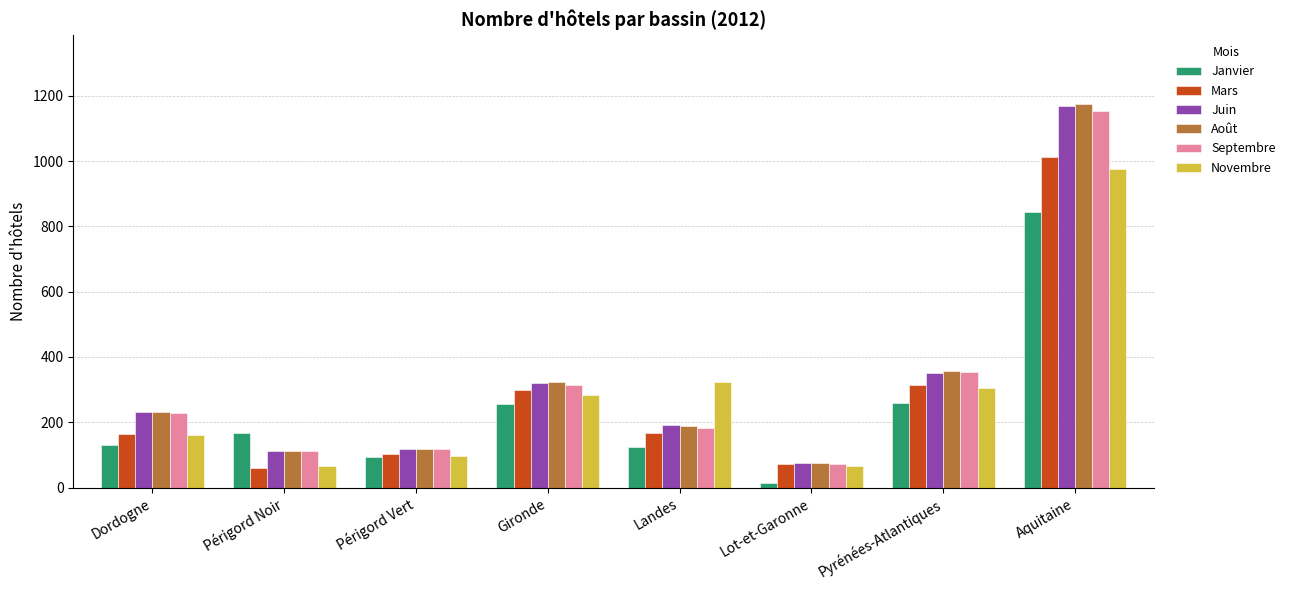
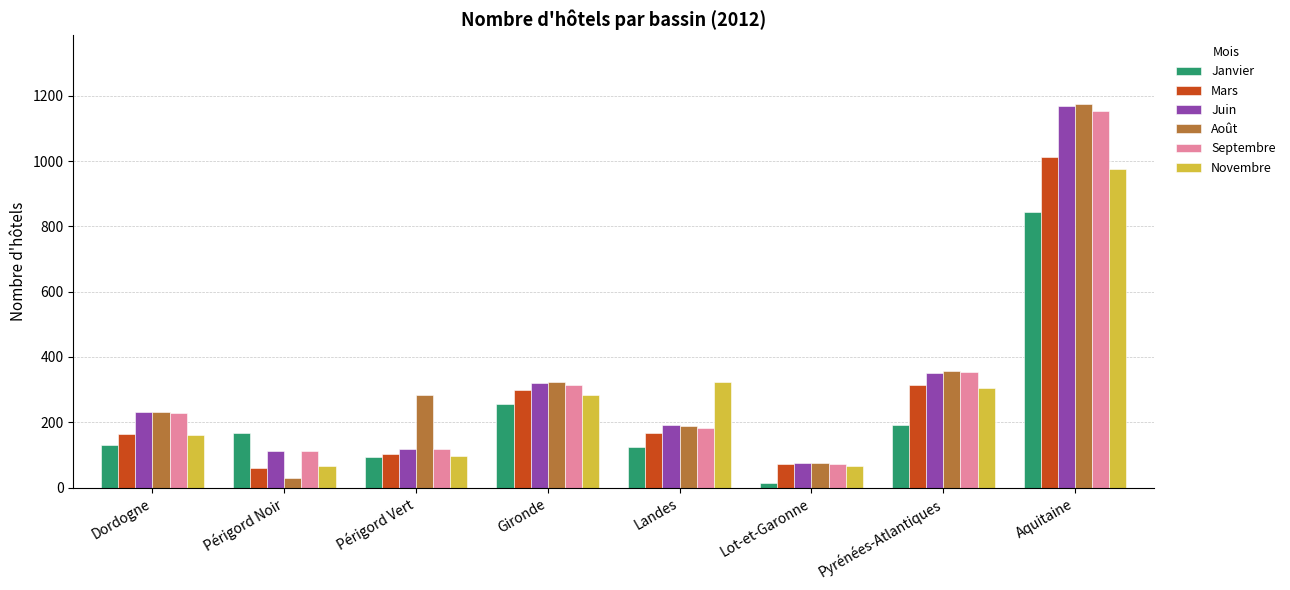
Août, Périgord Noir: 110 -> 30
Août, Périgord Vert: 120 -> 280
Janvier, Pyrénées-Atlantiques: 260 -> 190
